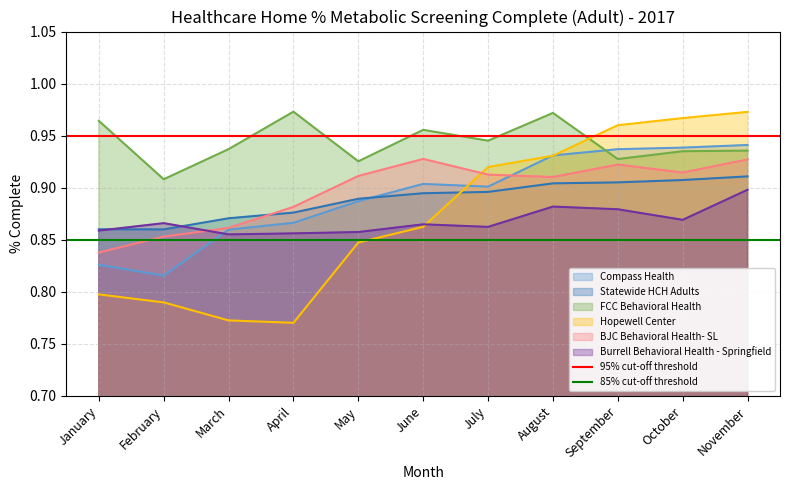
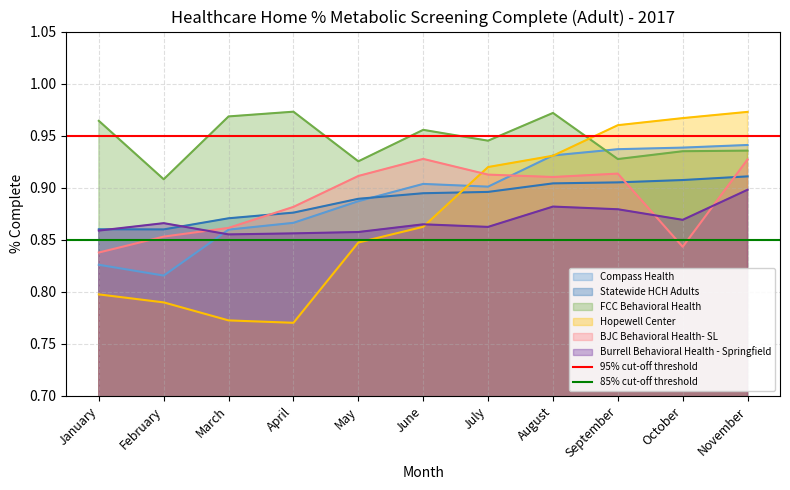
FCC Behavioral Health, March: 0.937 -> 0.968
BJC Behavioral Health- SL, September: 0.922 -> 0.914
BJC Behavioral Health- SL, October: 0.915 -> 0.843
